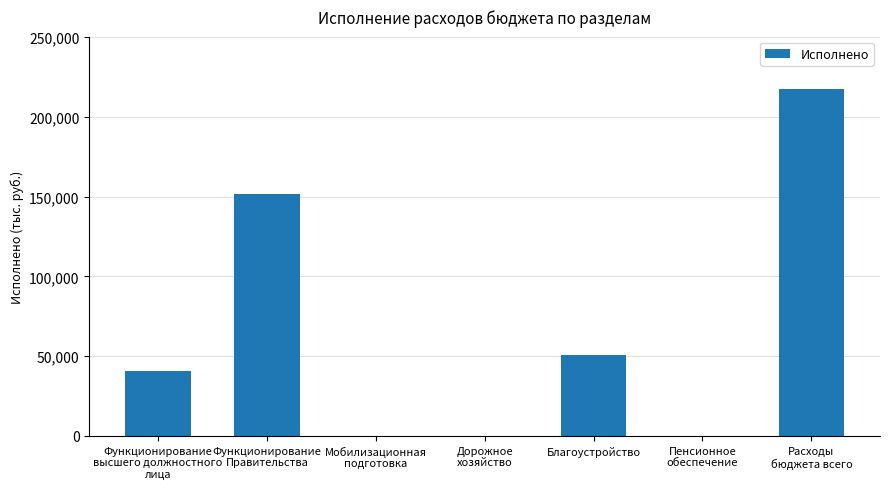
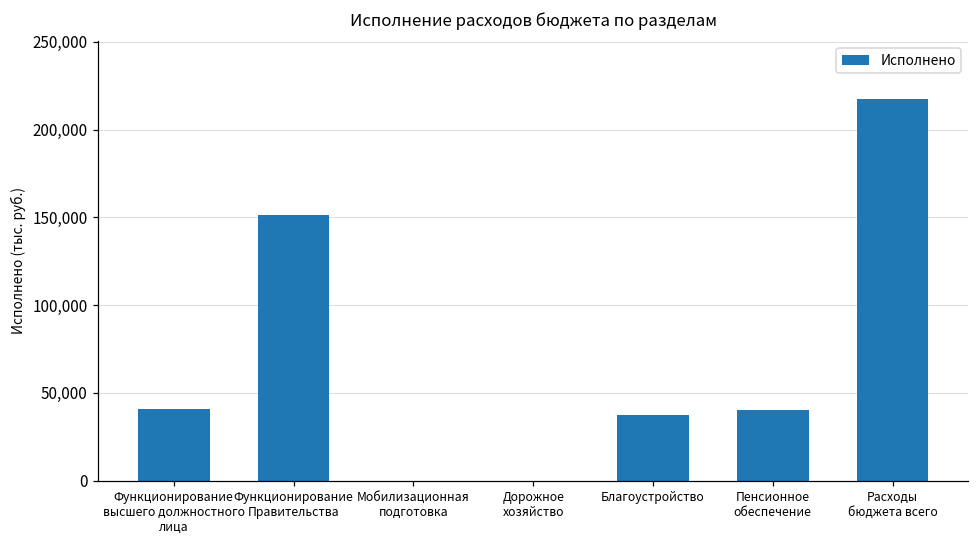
Благоустройство: 50,000 -> 38,000
Пенсионное обеспечение: 0 -> 40,000
